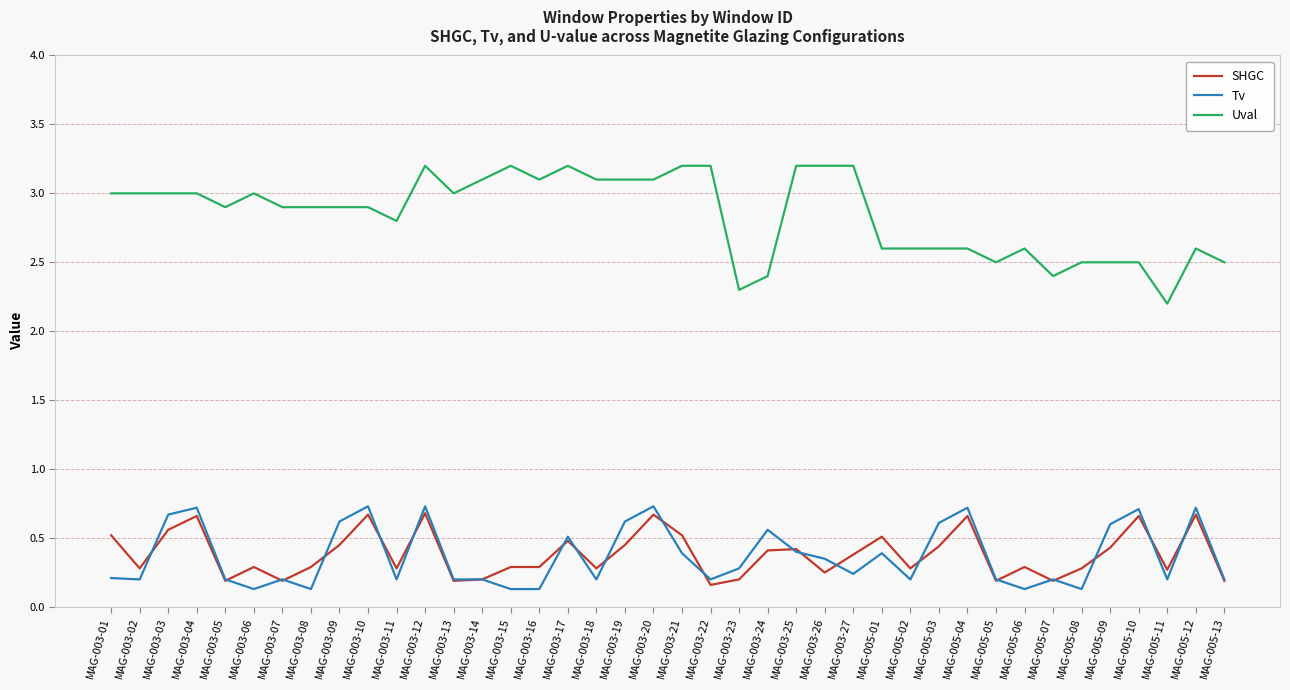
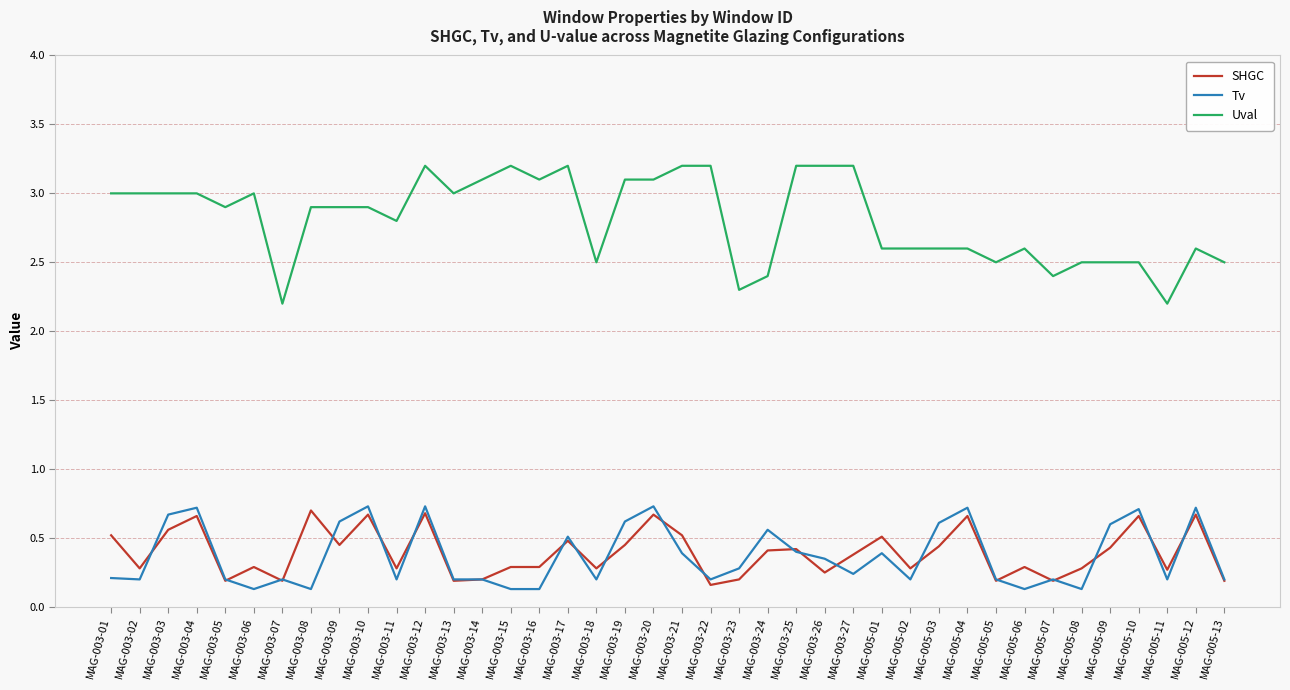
Uval, MAG-003-07: 2.9 -> 2.2
SHGC, MAG-003-08: 0.29 -> 0.70
Uval, MAG-003-18: 3.1 -> 2.5
